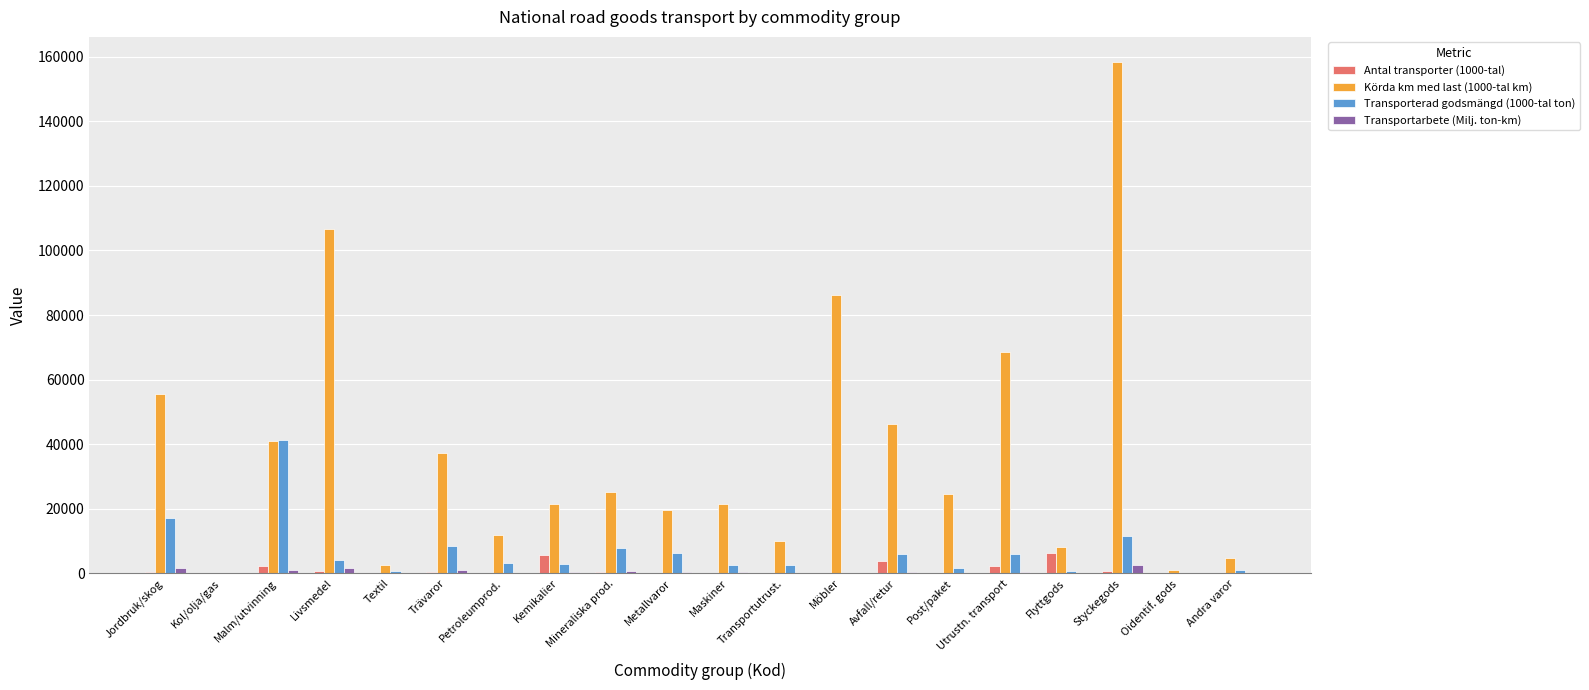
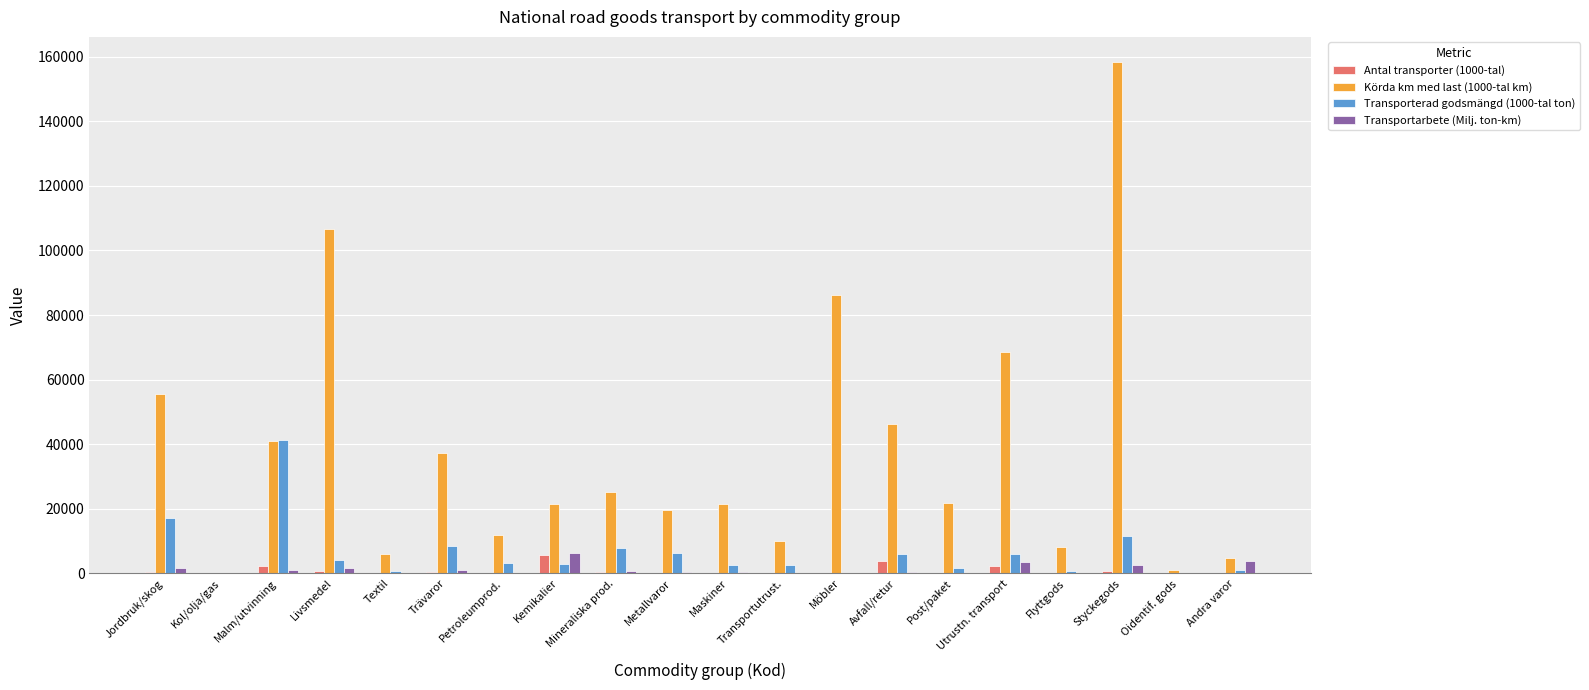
Körda km med last (1000-tal km), Textil: 3000 -> 6000
Transportarbete (Milj. ton-km), Kemikalier: 0 -> 6000
Körda km med last (1000-tal km), Post/paket: 24000 -> 22000
Transportarbete (Milj. ton-km), Utrustn. transport: 0 -> 4000
Antal transporter (1000-tal), Flyttgods: 6000 -> 0
Transportarbete (Milj. ton-km), Andra varor: 0 -> 4000
